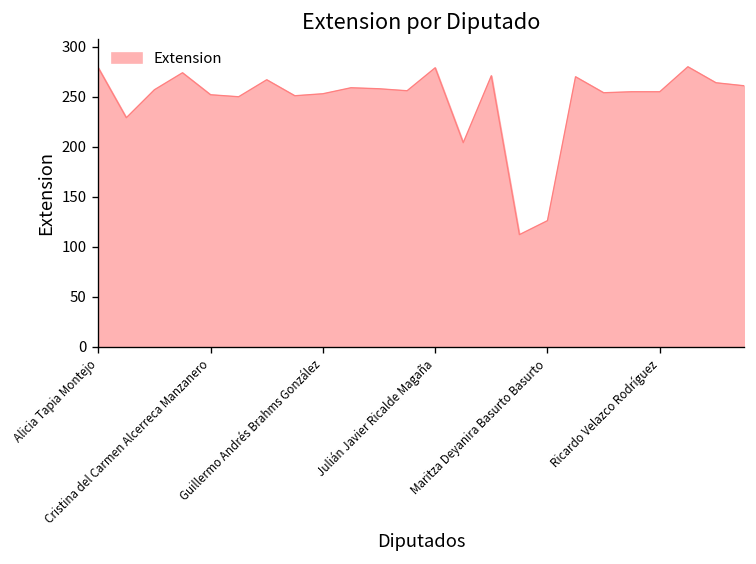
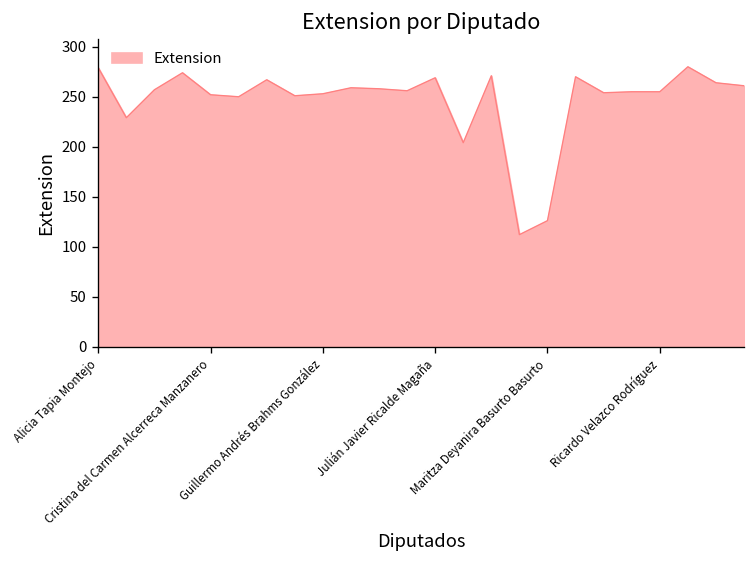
Julián Javier Ricalde Magaña: 280 -> 270
